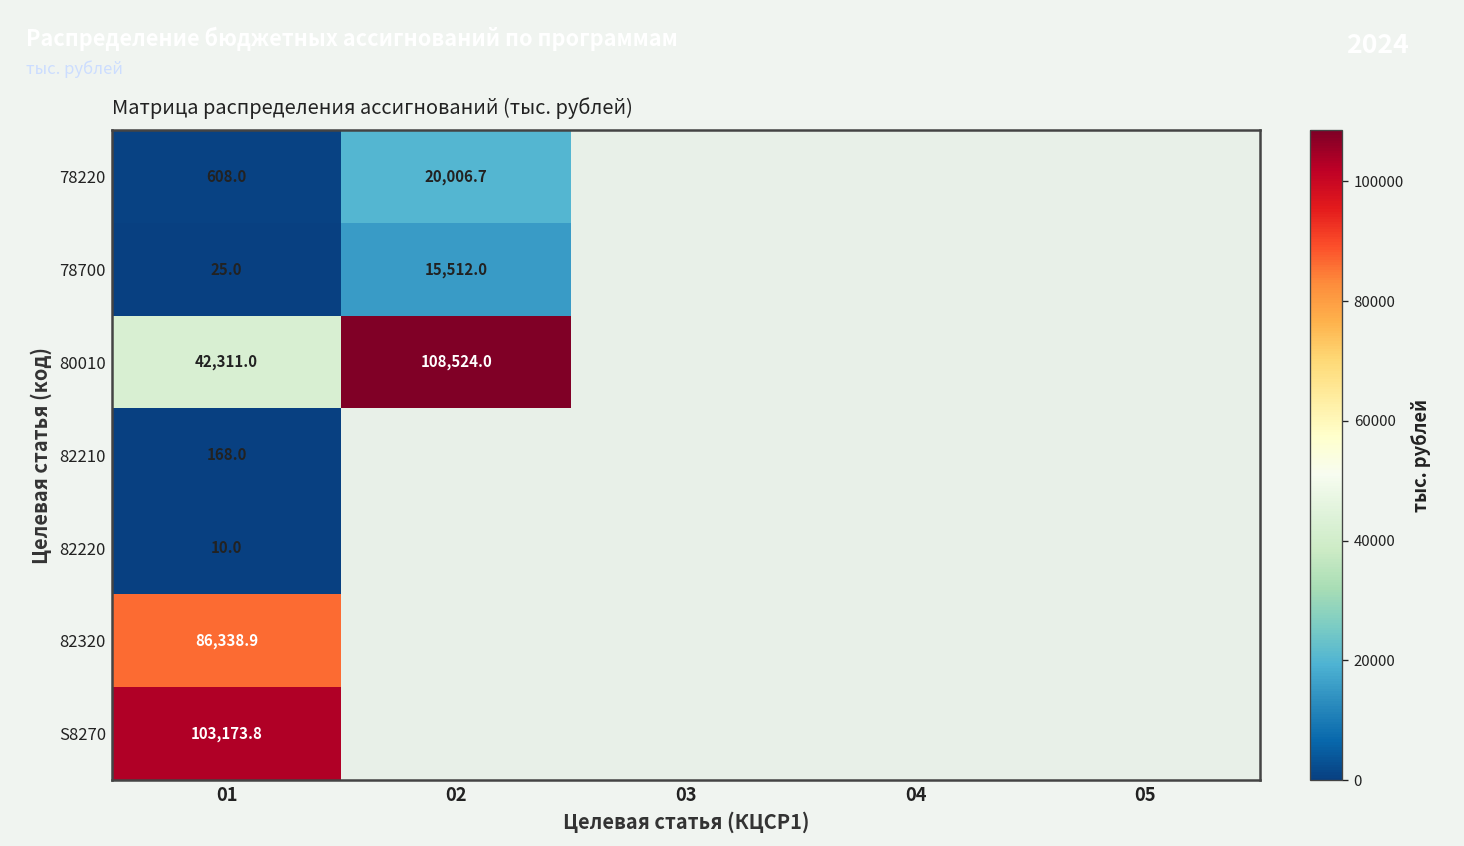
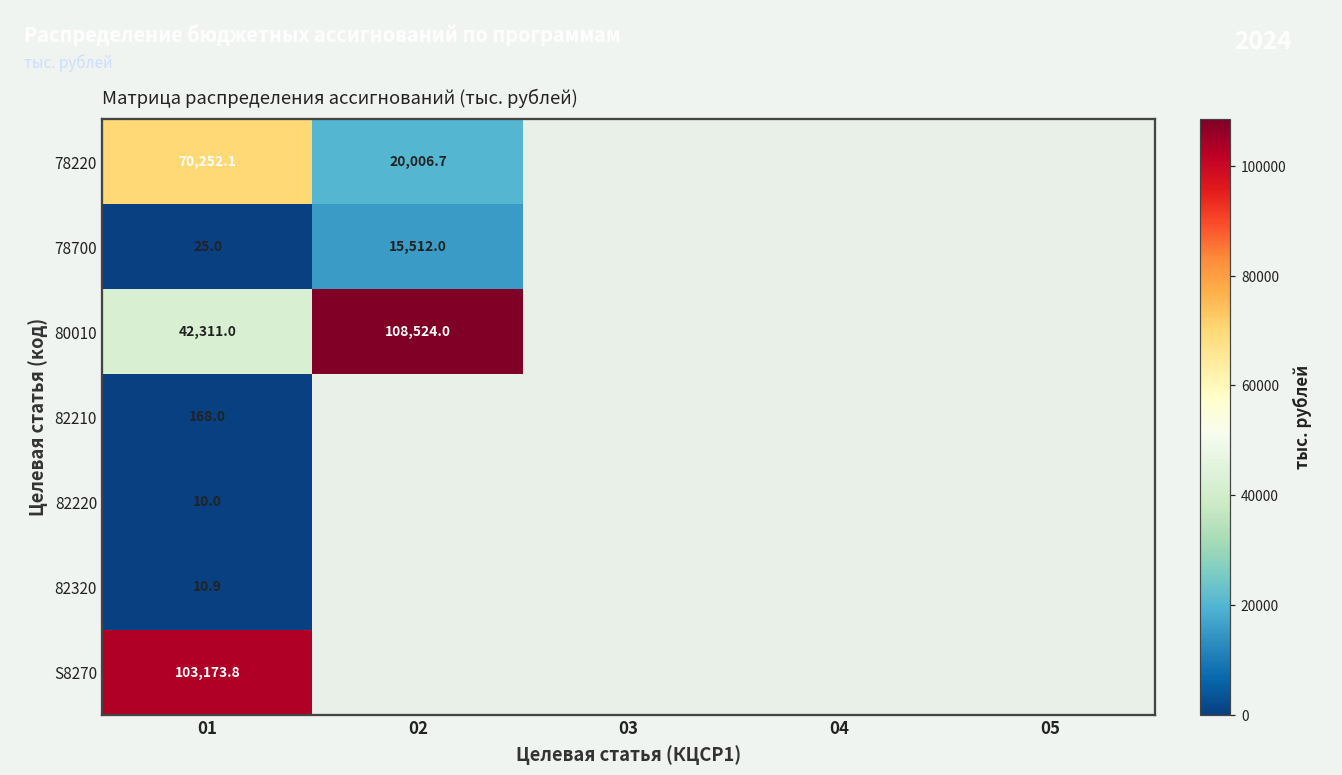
78220, 01: 608.0 -> 70,252.1
82320, 01: 86,338.9 -> 10.9
